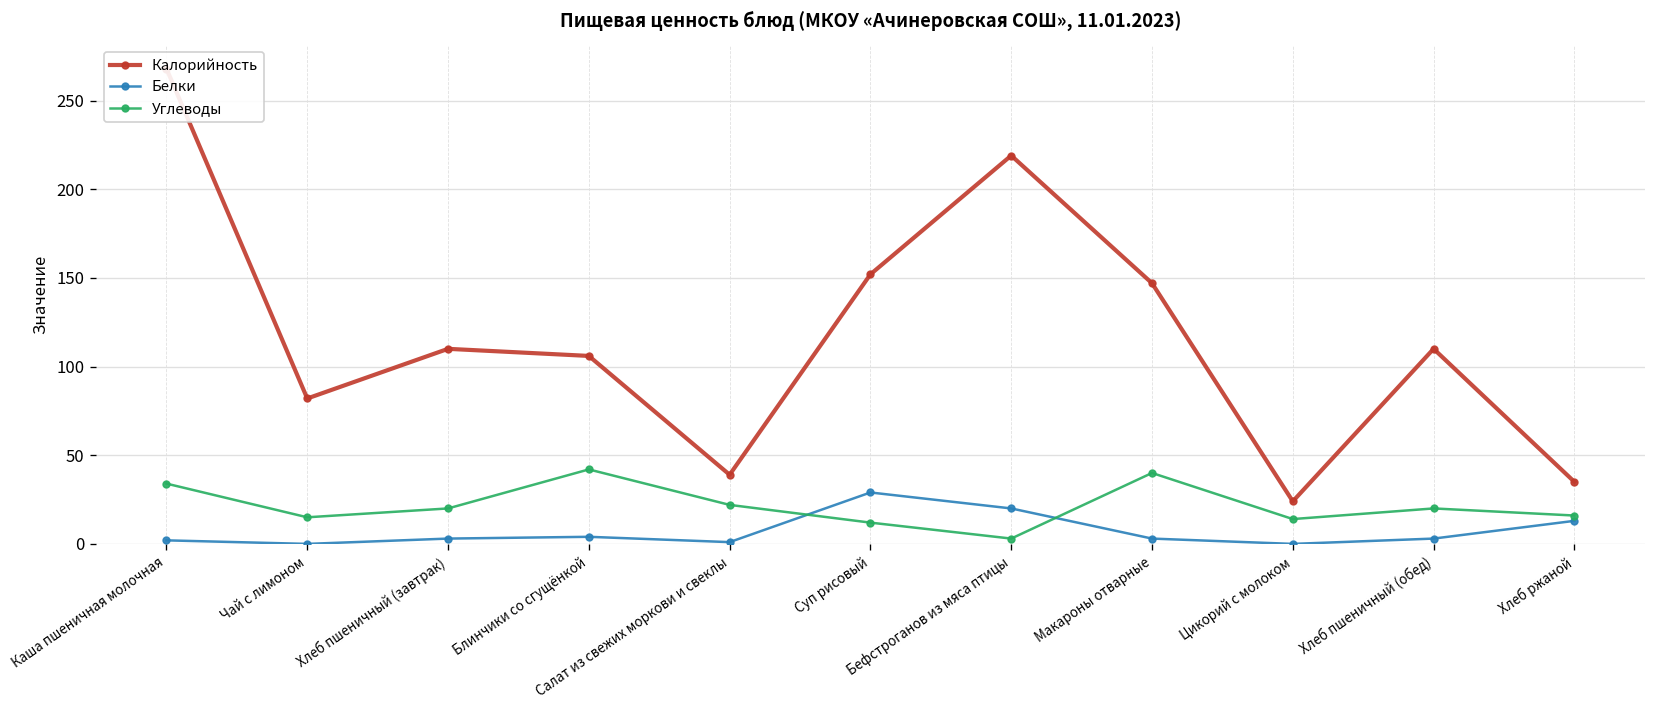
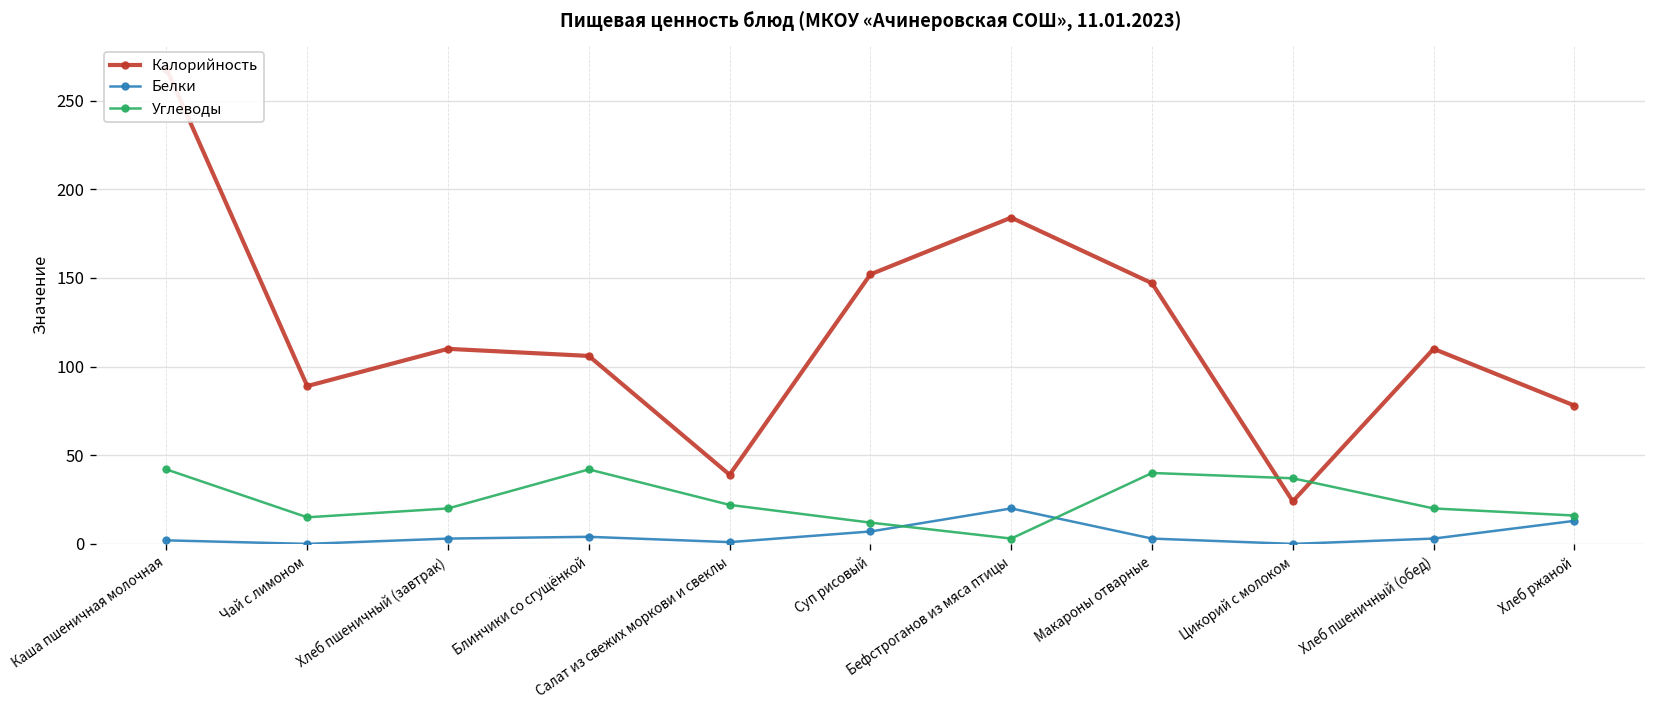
Углеводы, Каша пшеничная молочная: 34 -> 42
Калорийность, Чай с лимоном: 82 -> 89
Белки, Суп рисовый: 29 -> 7
Калорийность, Бефстроганов из мяса птицы: 219 -> 184
Углеводы, Цикорий с молоком: 14 -> 37
Калорийность, Хлеб ржаной: 35 -> 78
